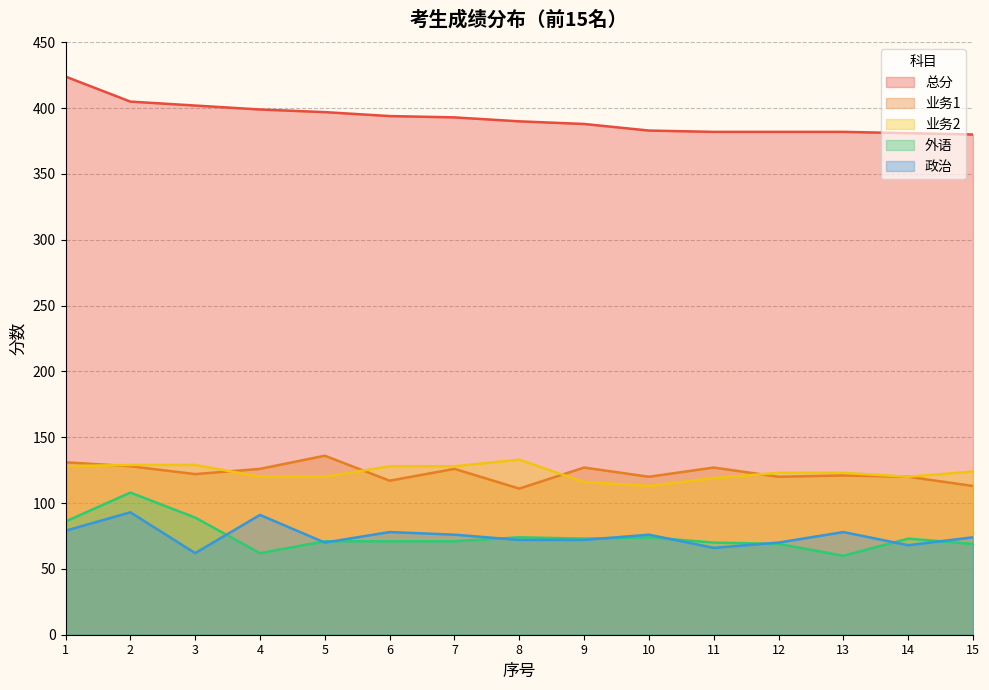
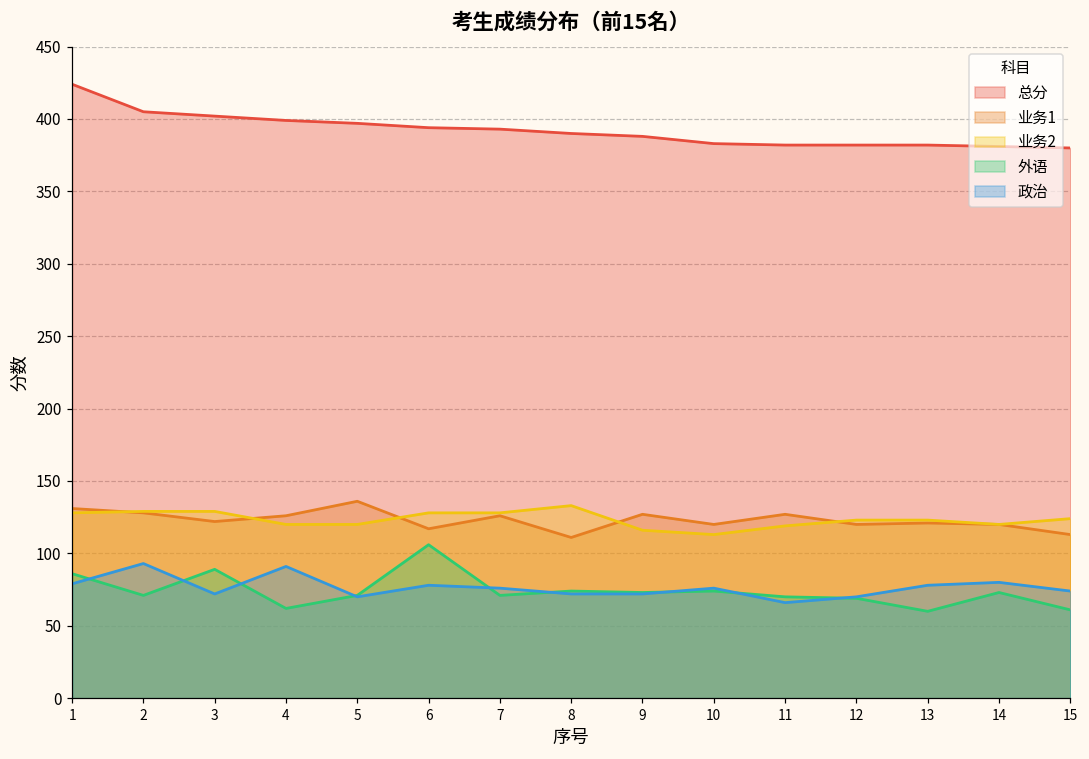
外语, 2: 108 -> 71
政治, 3: 62 -> 72
外语, 6: 71 -> 106
政治, 14: 68 -> 80
外语, 15: 69 -> 61
